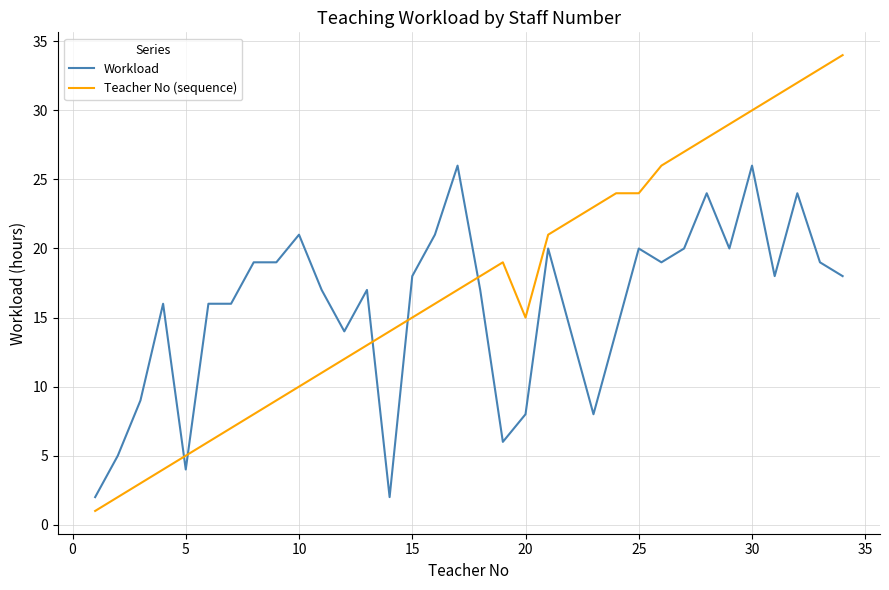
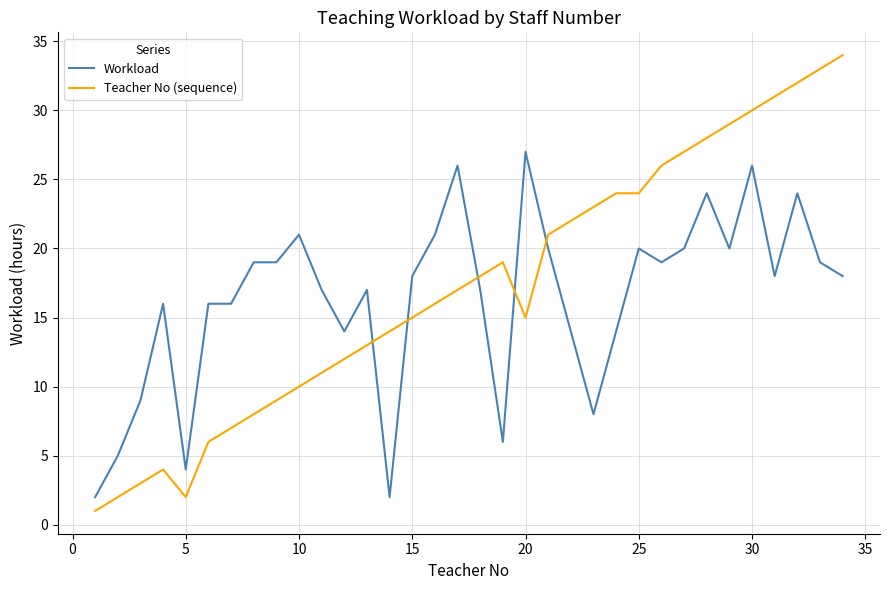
Teacher No (sequence), 5: 5 -> 2
Workload, 20: 8 -> 27
